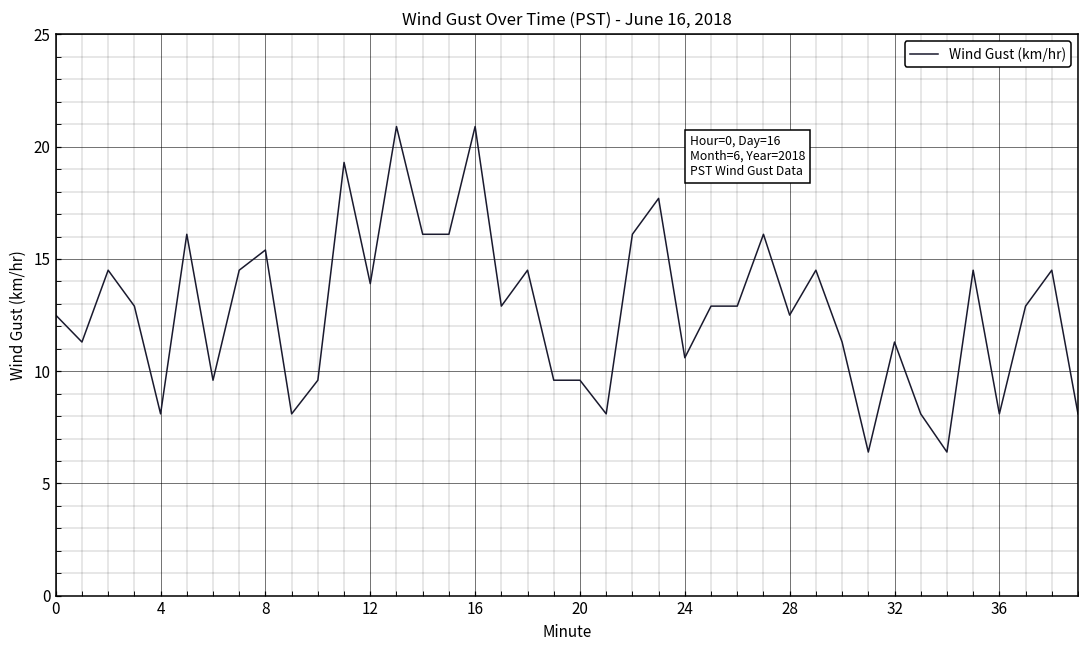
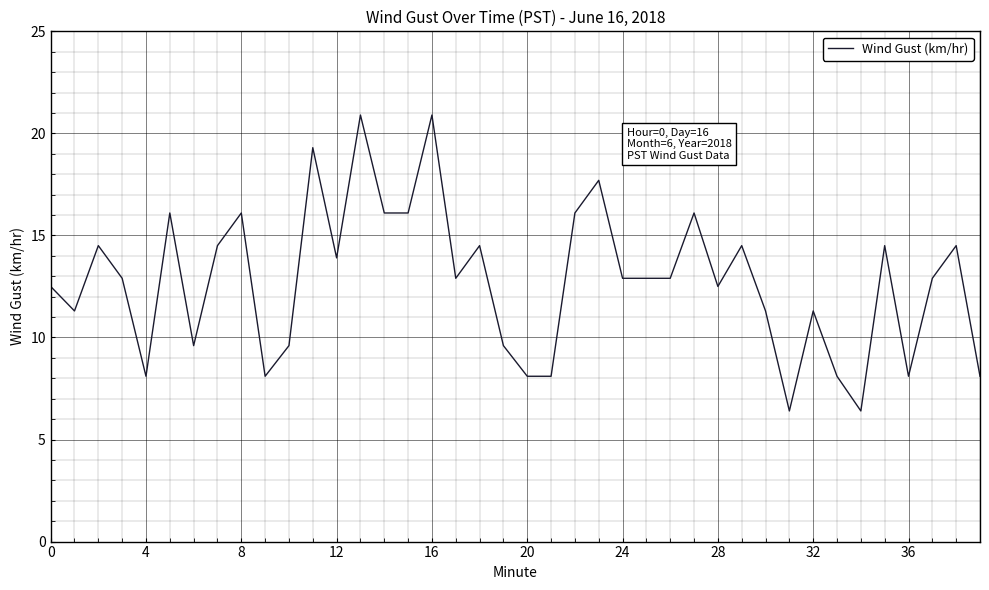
8: 15.4 -> 16.1
20: 9.6 -> 8.1
24: 10.6 -> 12.9
